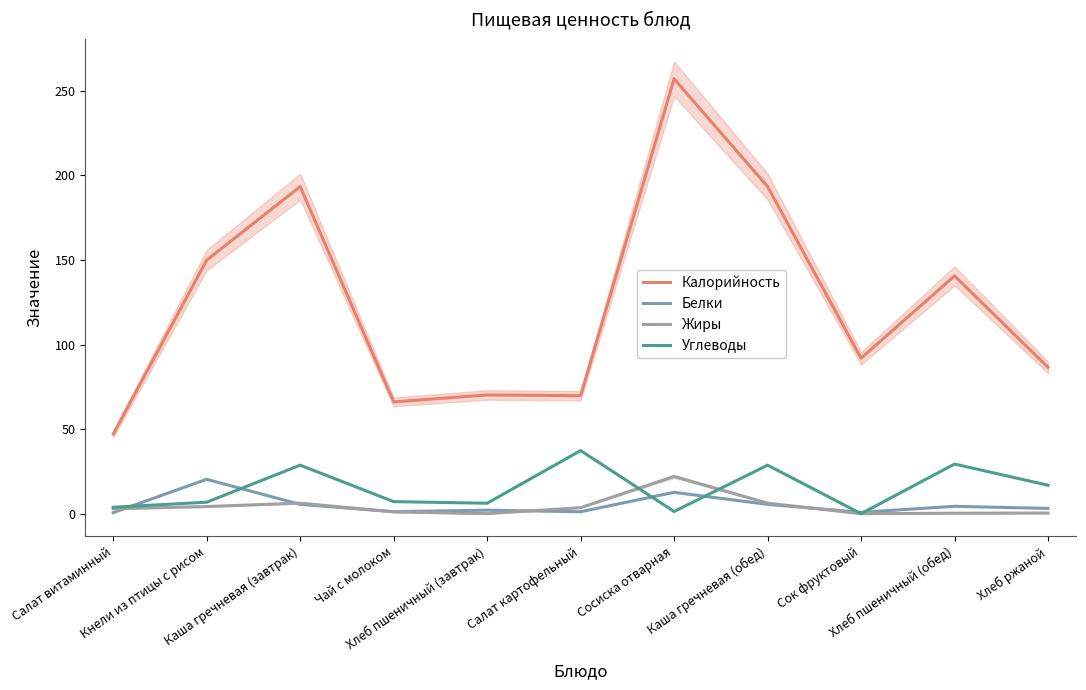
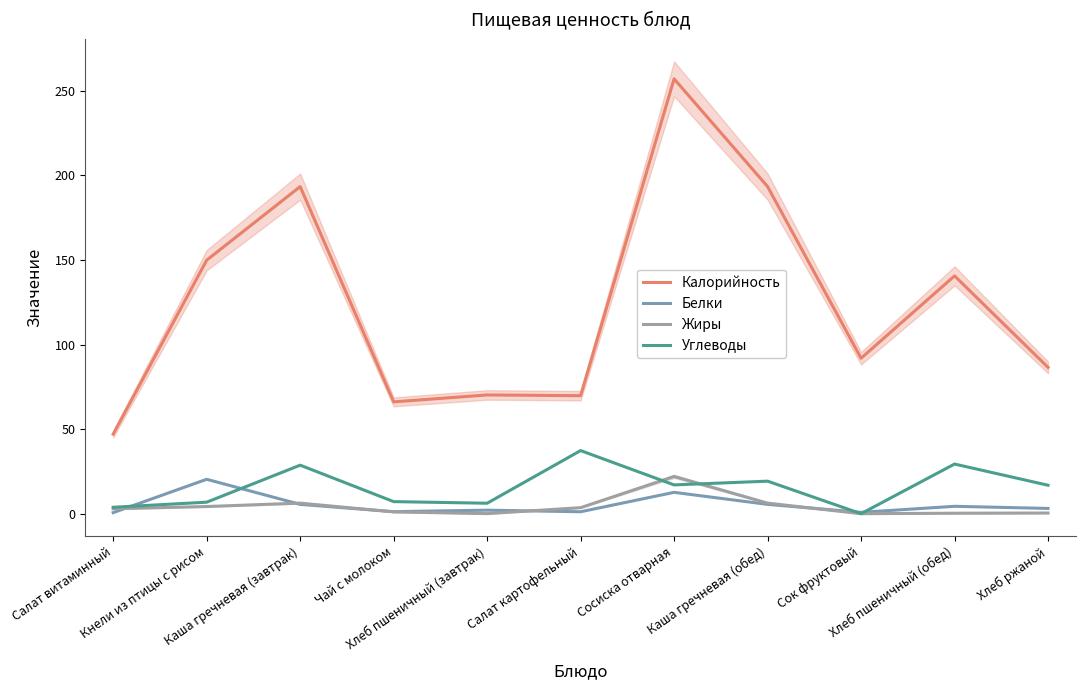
Углеводы, Сосиска отварная: 2 -> 17
Углеводы, Каша гречневая (обед): 29 -> 19
